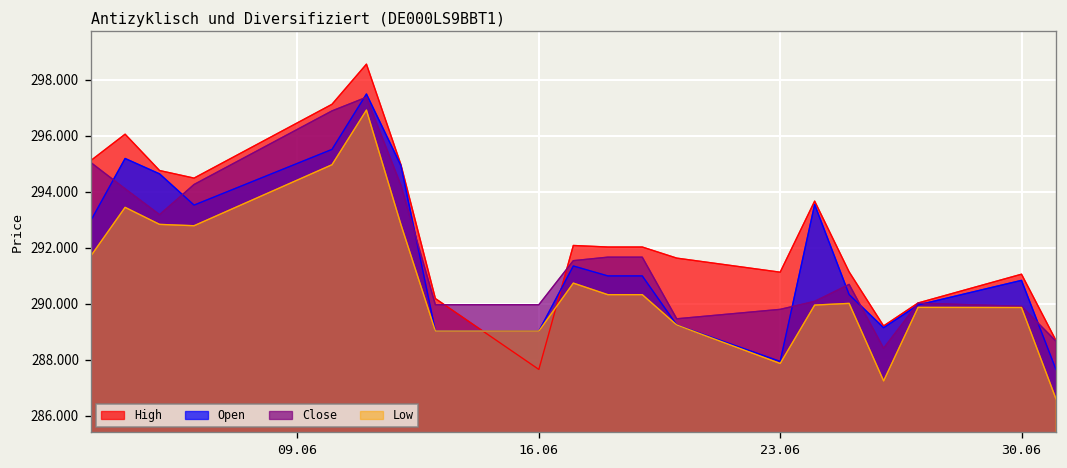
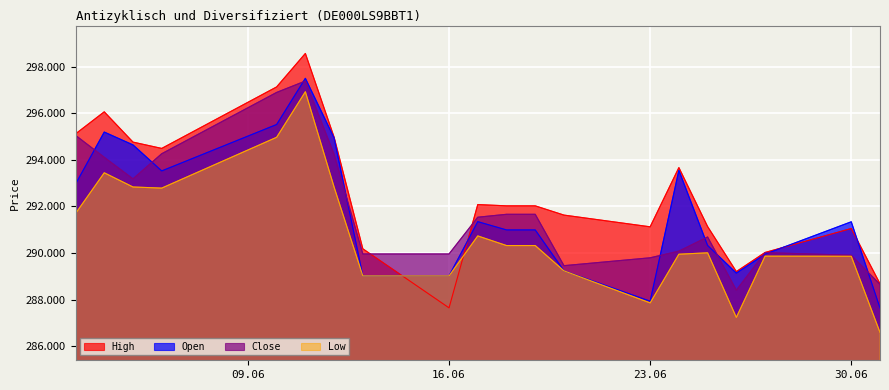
Open, 30.06: 290.8 -> 291.3
